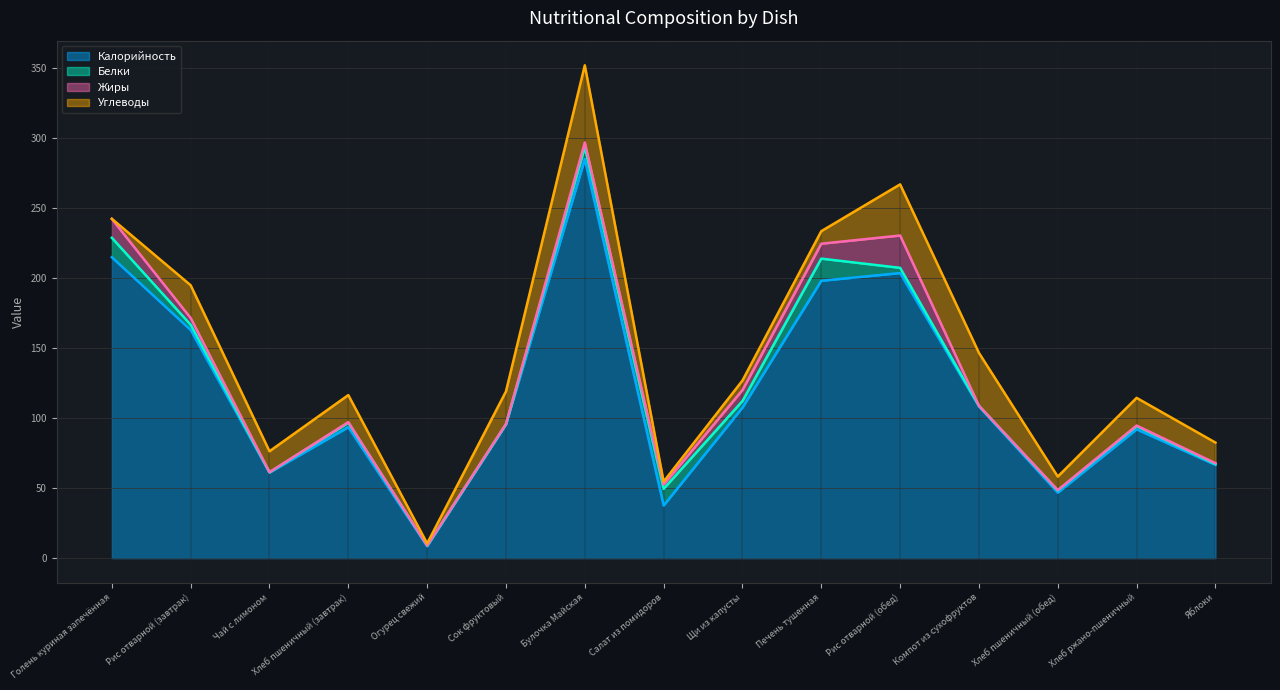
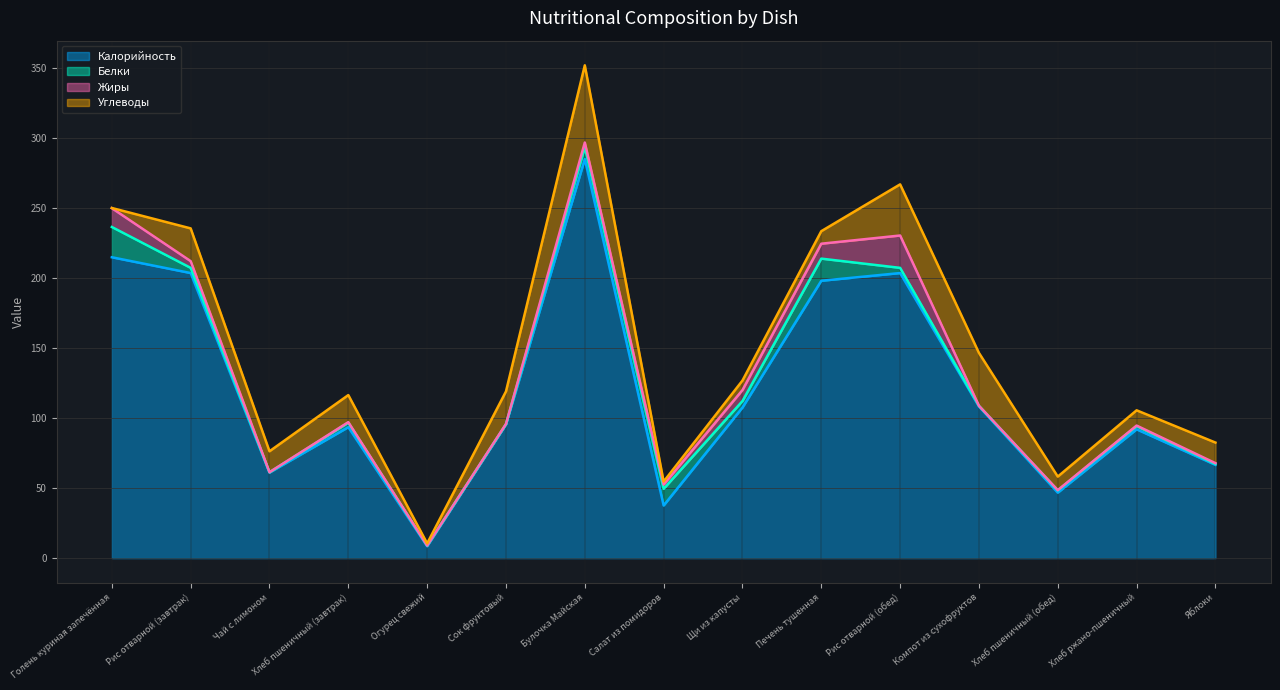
Белки, Голень куриная запечённая: 14 -> 22
Калорийность, Рис отварной (завтрак): 163 -> 204
Углеводы, Хлеб ржано-пшеничный: 20 -> 11
